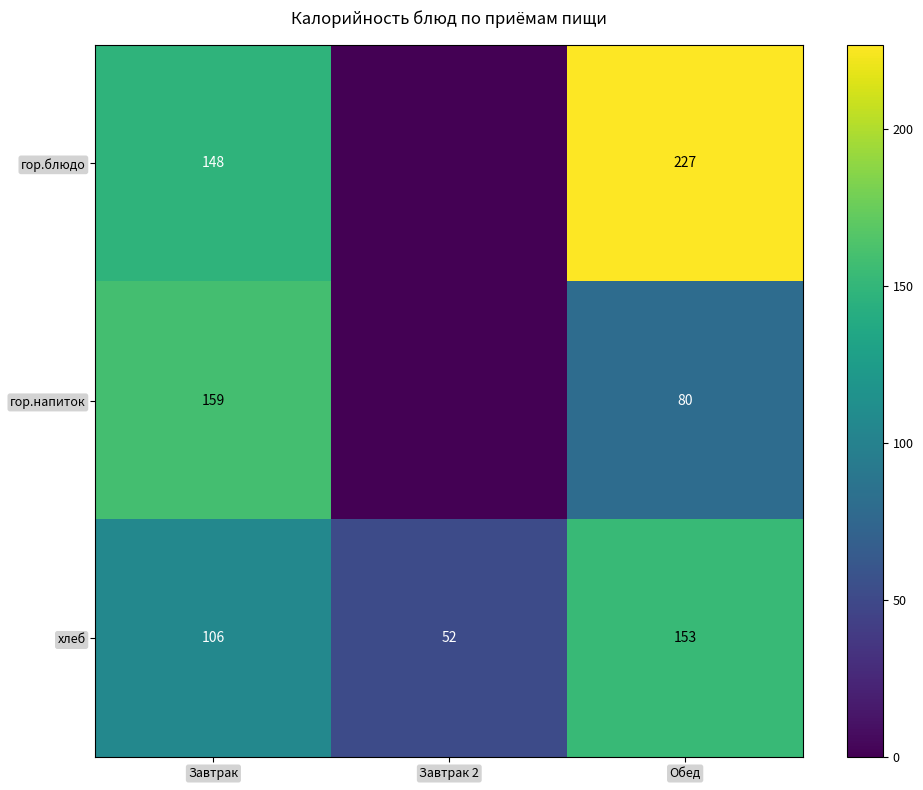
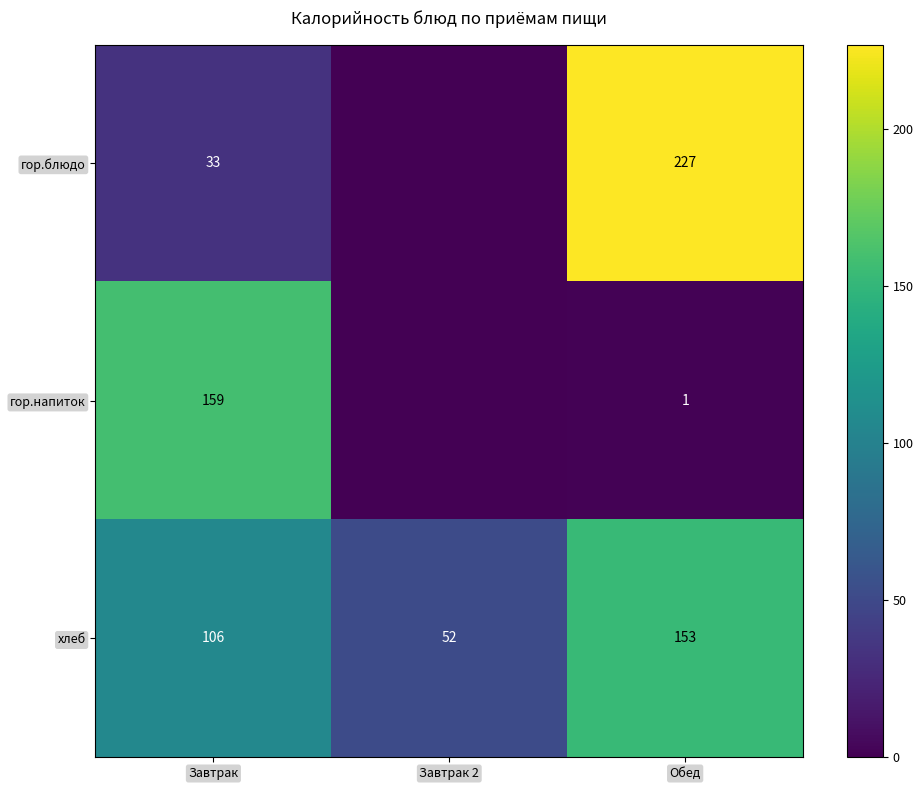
гор.блюдо, Завтрак: 148 -> 33
гор.напиток, Обед: 80 -> 1
